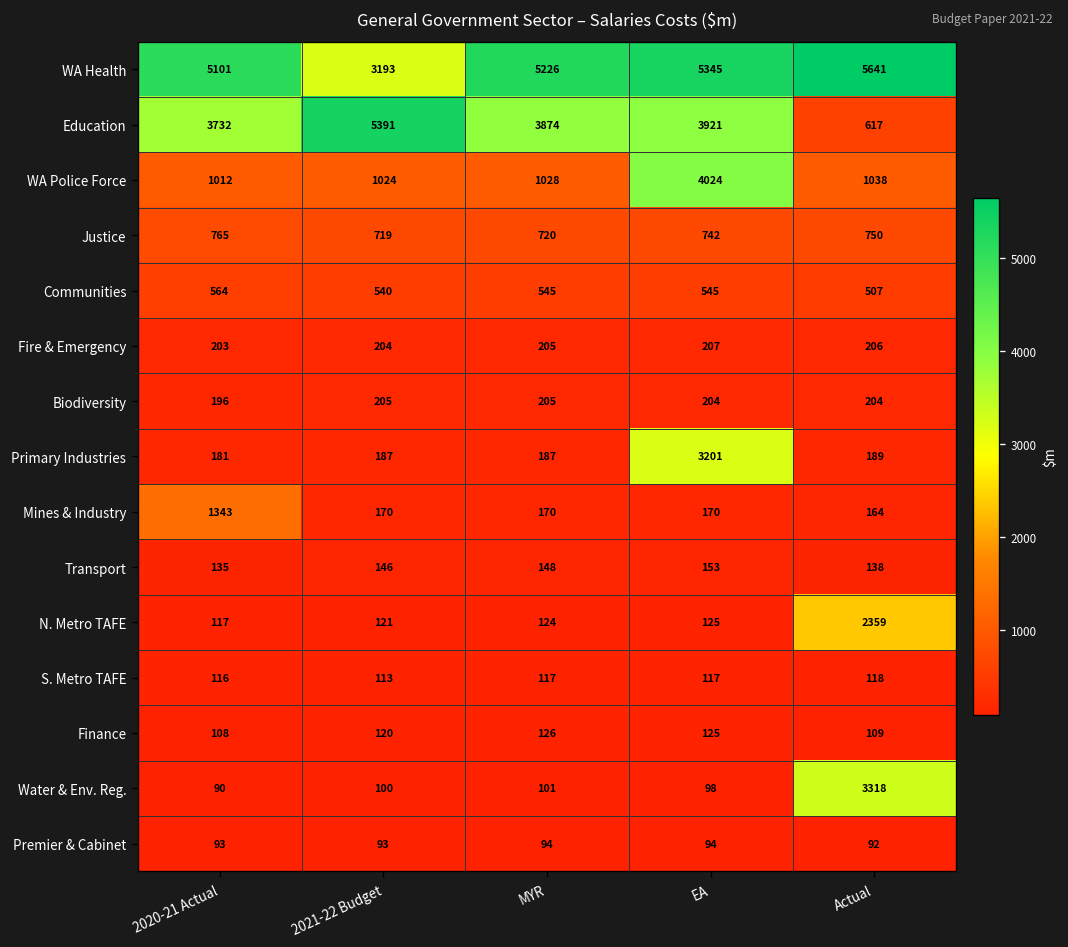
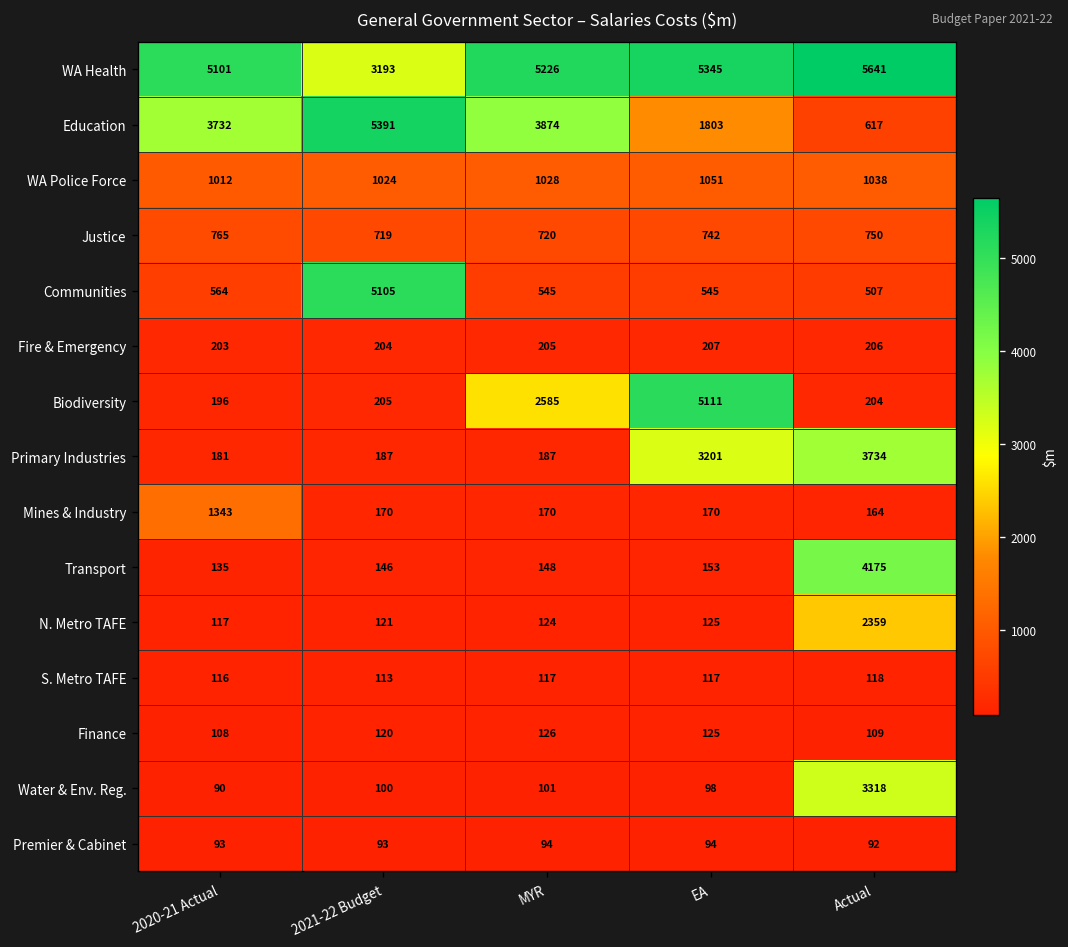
Education, EA: 3921 -> 1803
WA Police Force, EA: 4024 -> 1051
Communities, 2021-22 Budget: 540 -> 5105
Biodiversity, MYR: 205 -> 2585
Biodiversity, EA: 204 -> 5111
Primary Industries, Actual: 189 -> 3734
Transport, Actual: 138 -> 4175
